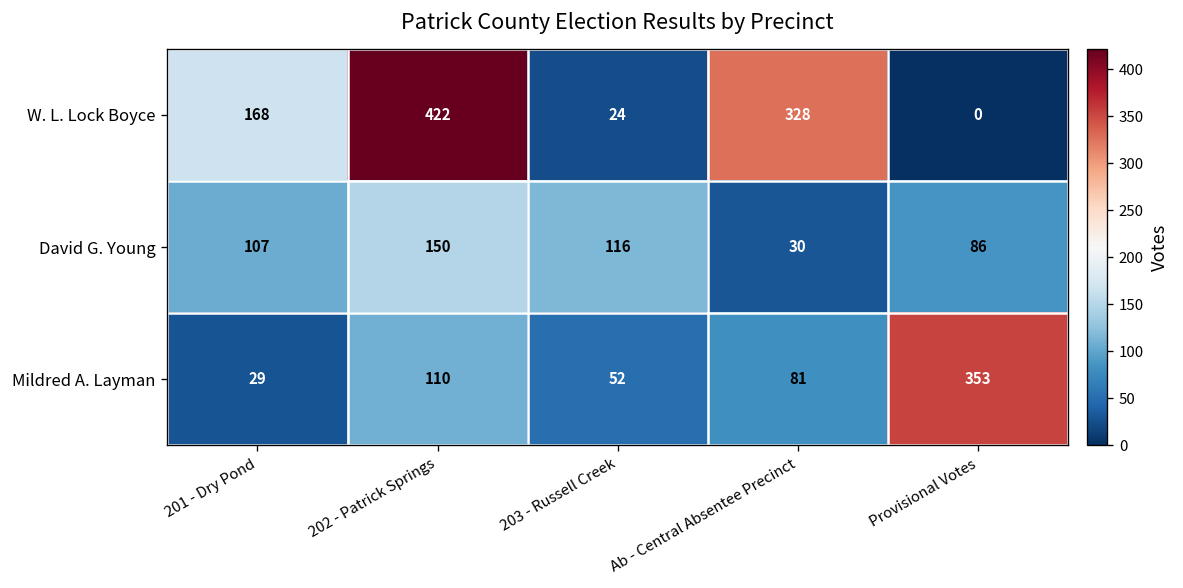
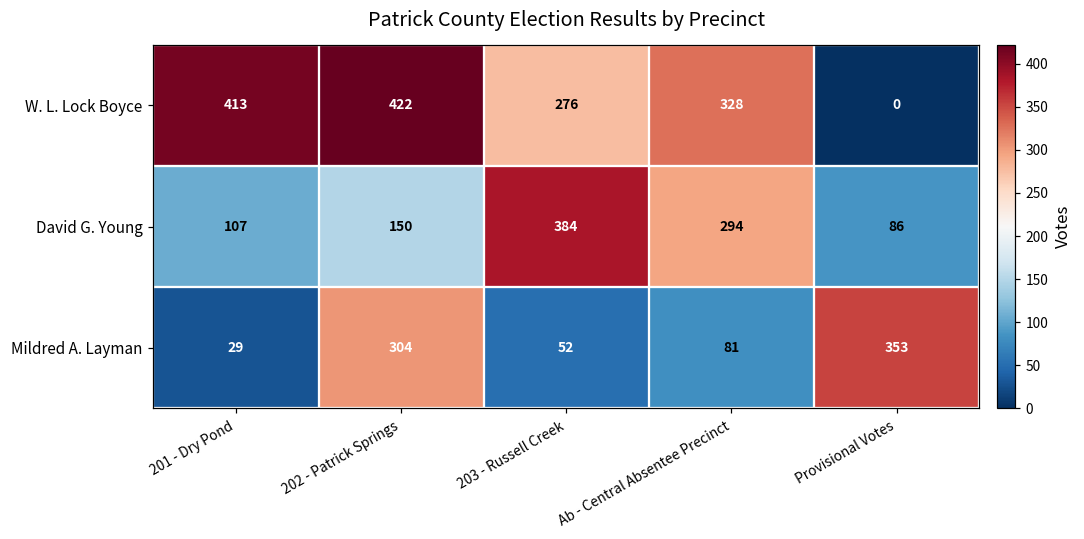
W. L. Lock Boyce, 201 - Dry Pond: 168 -> 413
W. L. Lock Boyce, 203 - Russell Creek: 24 -> 276
David G. Young, 203 - Russell Creek: 116 -> 384
David G. Young, Ab - Central Absentee Precinct: 30 -> 294
Mildred A. Layman, 202 - Patrick Springs: 110 -> 304
